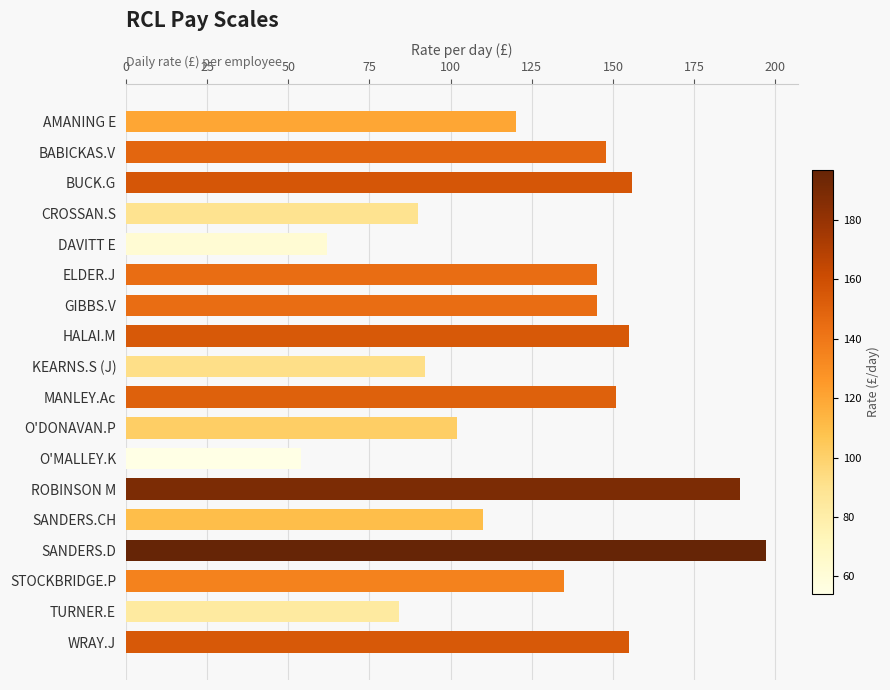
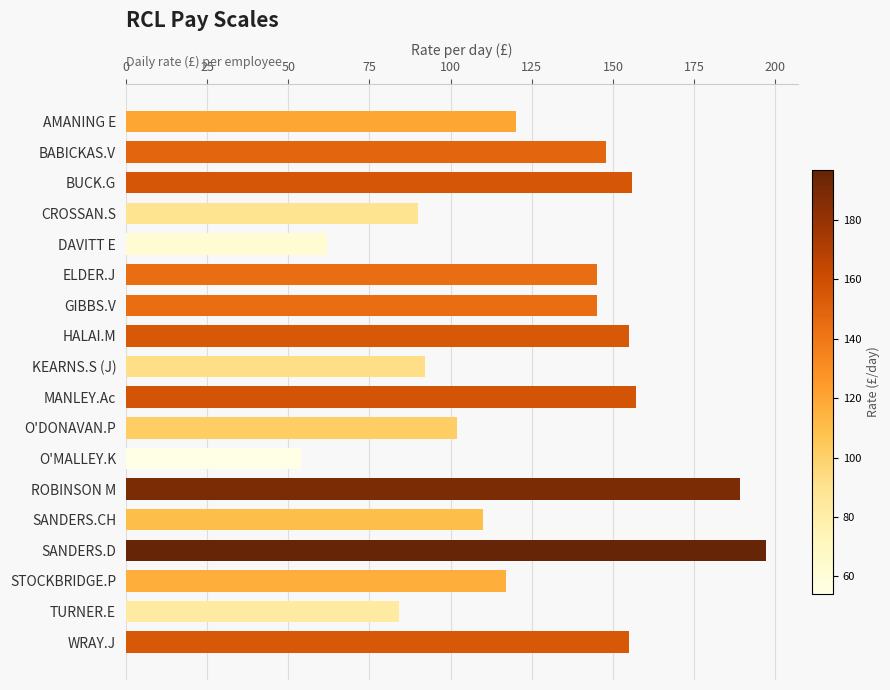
MANLEY.Ac: 151 -> 157
STOCKBRIDGE.P: 135 -> 117
